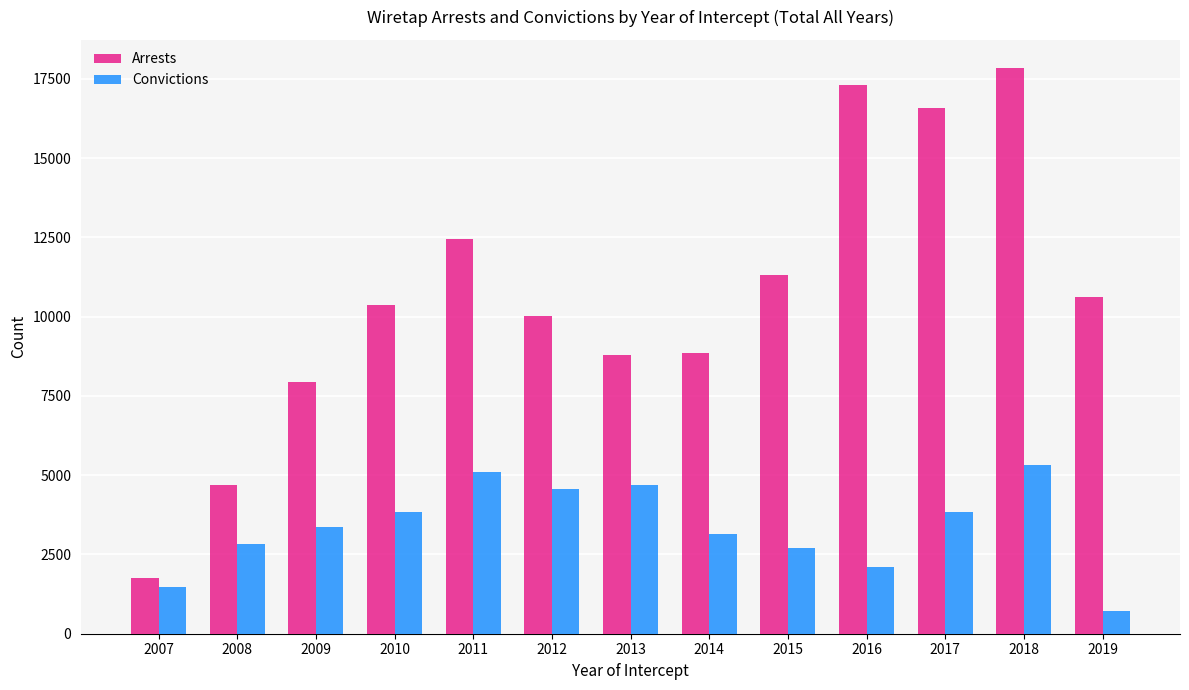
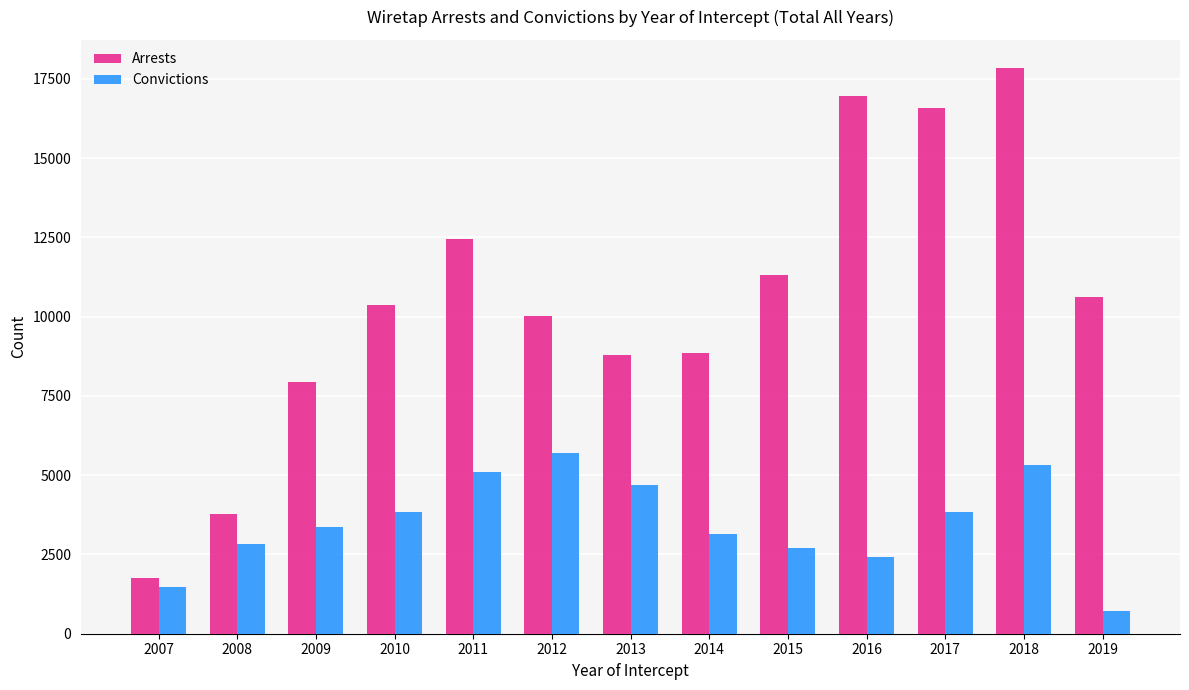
Arrests, 2008: 4700 -> 3800
Convictions, 2012: 4600 -> 5700
Arrests, 2016: 17300 -> 17000
Convictions, 2016: 2100 -> 2400
